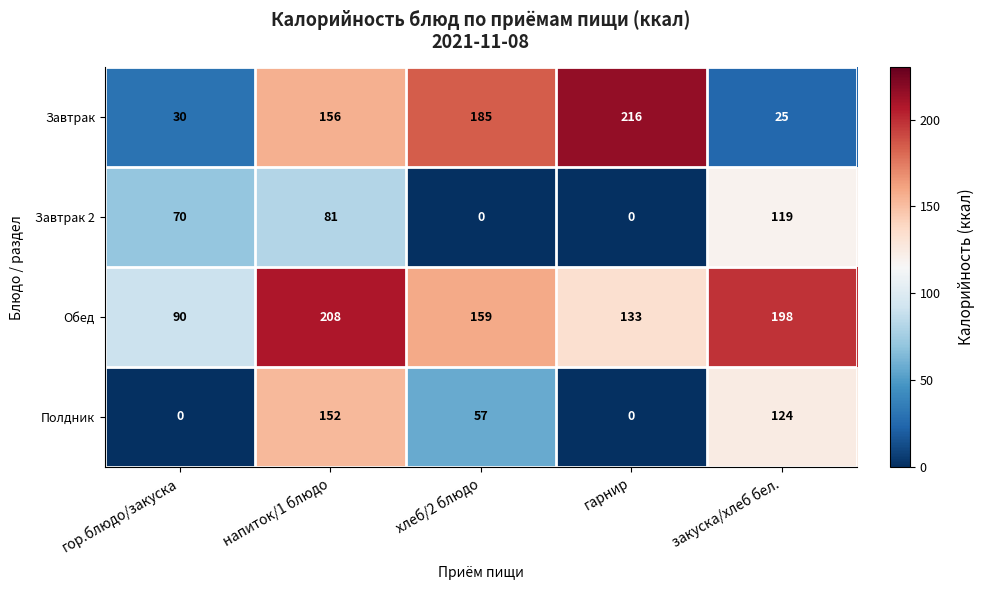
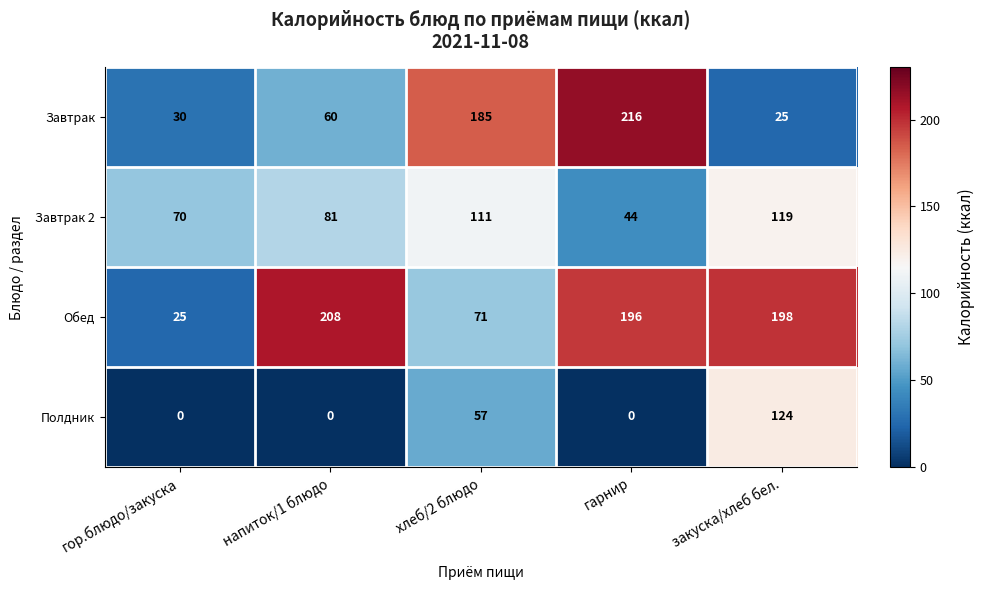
Завтрак, напиток/1 блюдо: 156 -> 60
Завтрак 2, хлеб/2 блюдо: 0 -> 111
Завтрак 2, гарнир: 0 -> 44
Обед, гор.блюдо/закуска: 90 -> 25
Обед, хлеб/2 блюдо: 159 -> 71
Обед, гарнир: 133 -> 196
Полдник, напиток/1 блюдо: 152 -> 0
